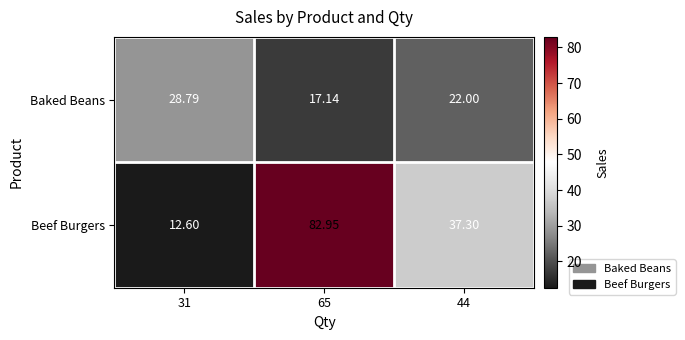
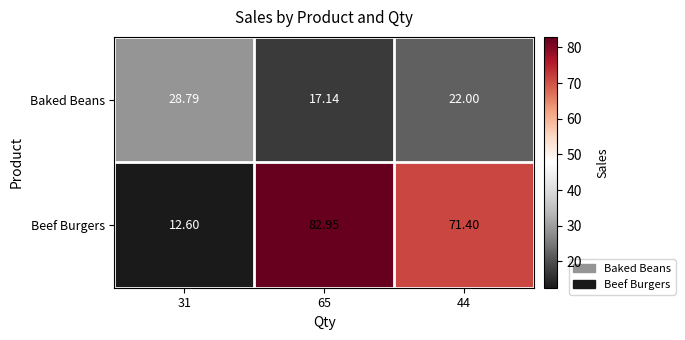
Beef Burgers, 44: 37.30 -> 71.40
